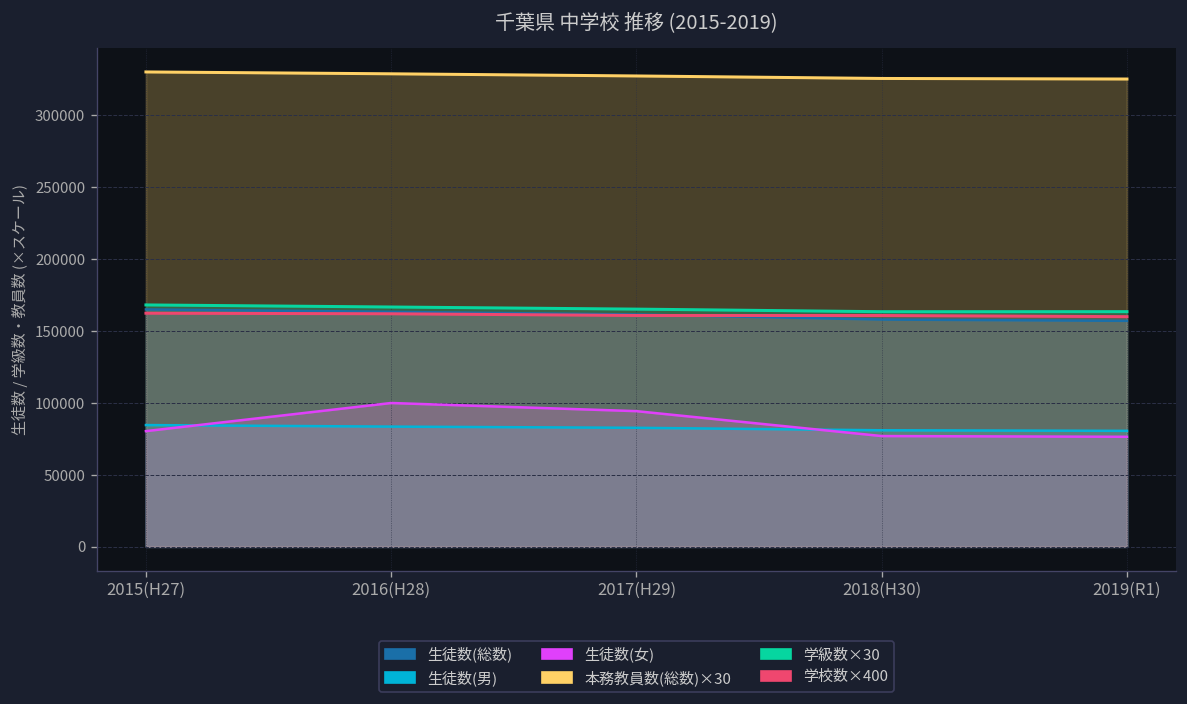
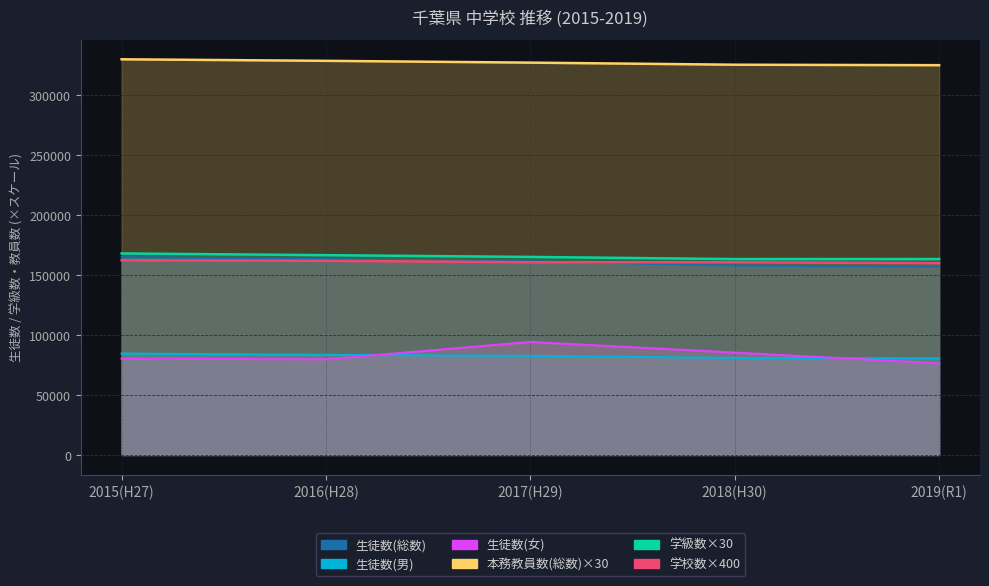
生徒数(女), 2016(H28): 100000 -> 80000
生徒数(女), 2018(H30): 77000 -> 85000
